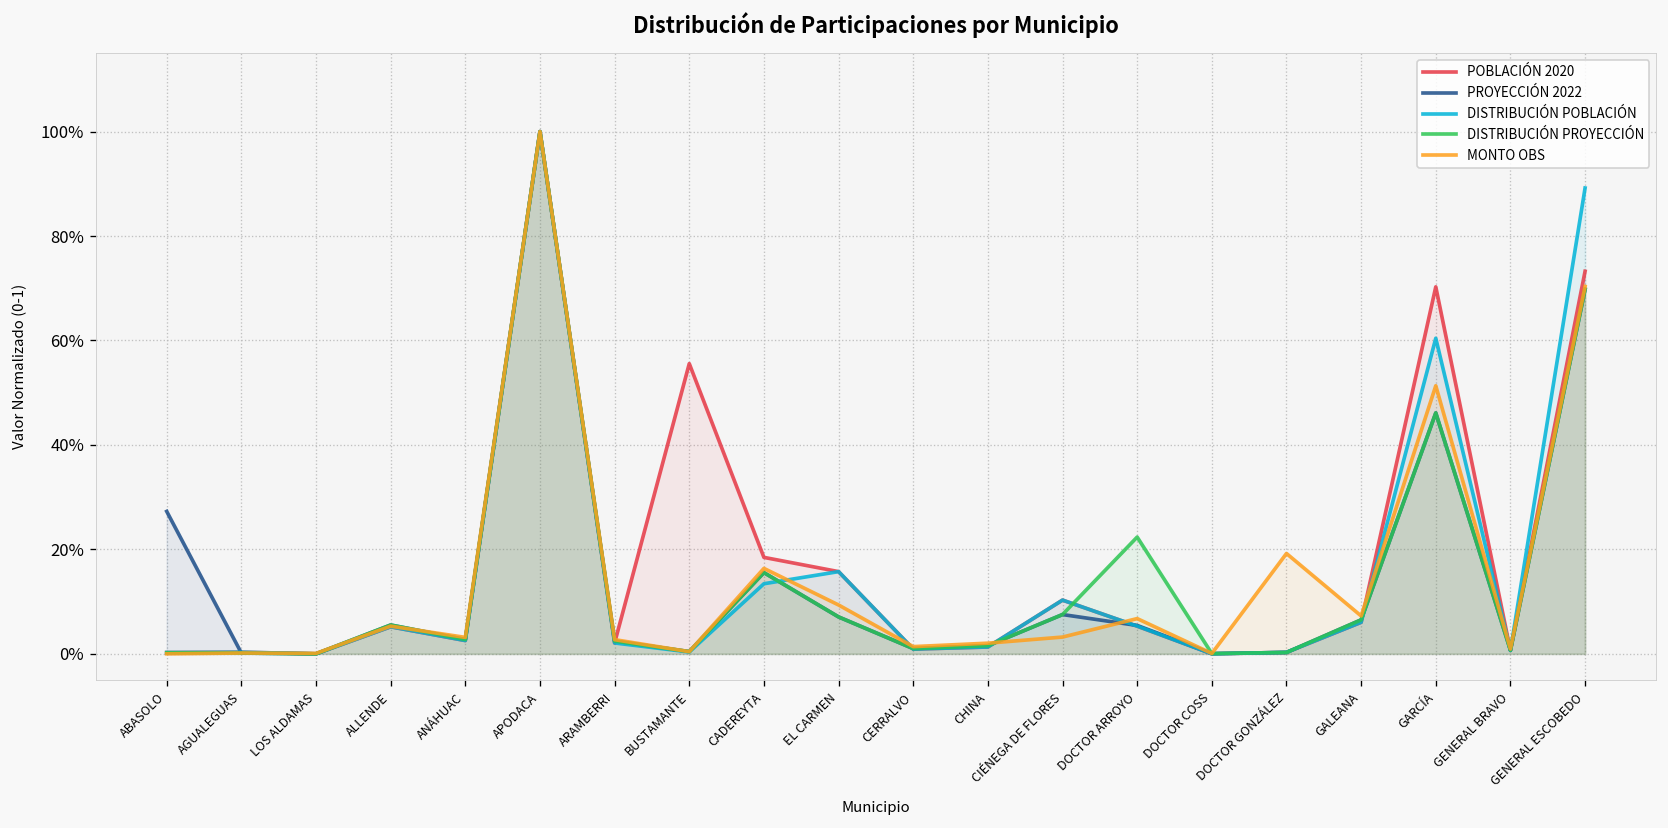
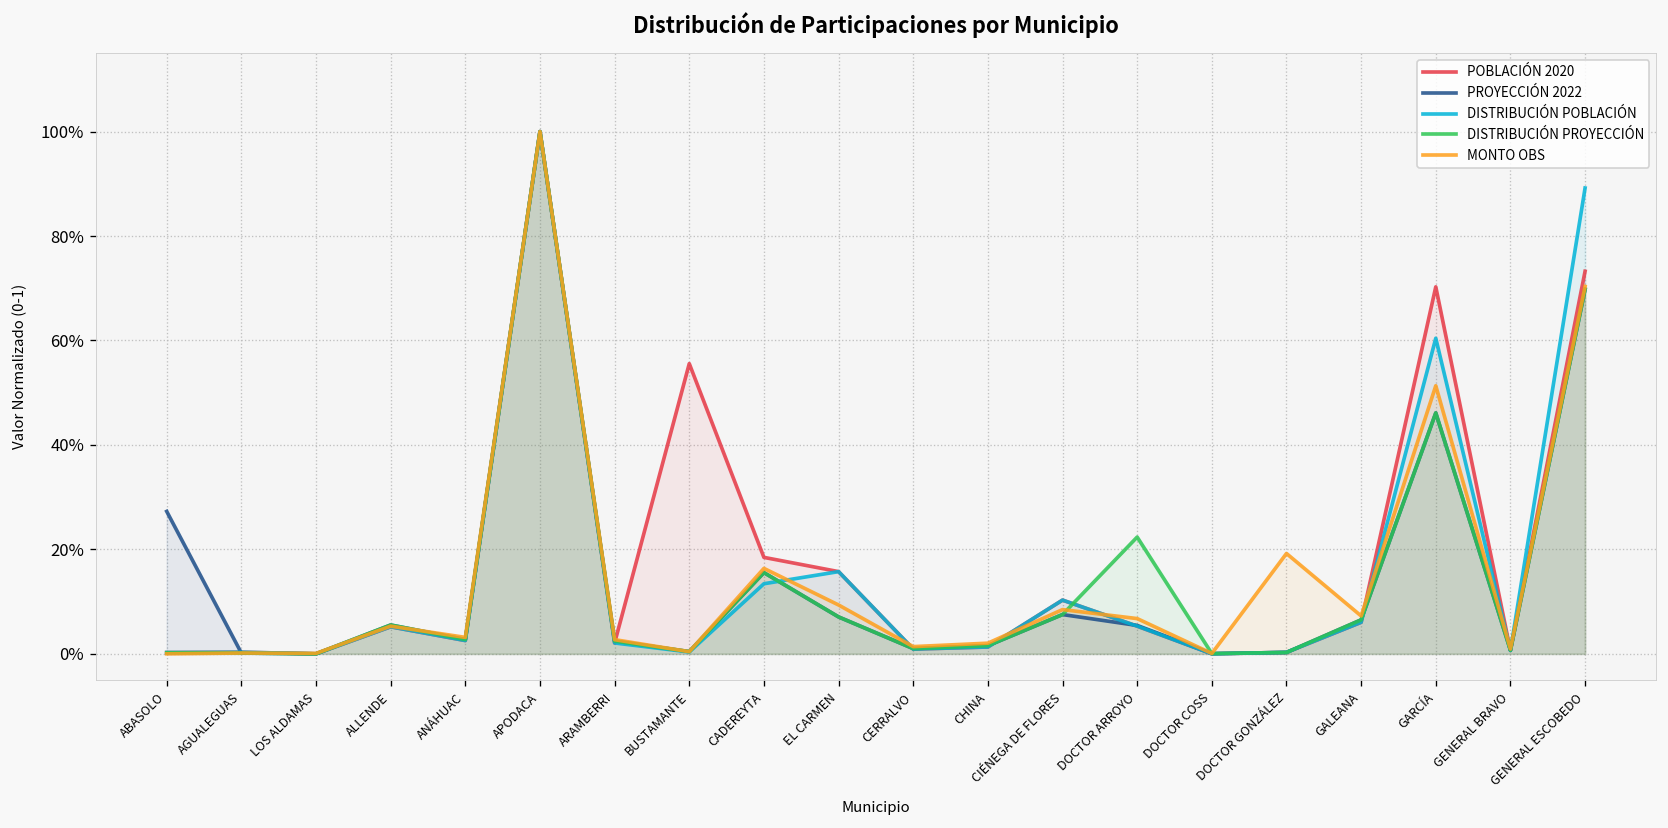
MONTO OBS, CIÉNEGA DE FLORES: 3% -> 8%
